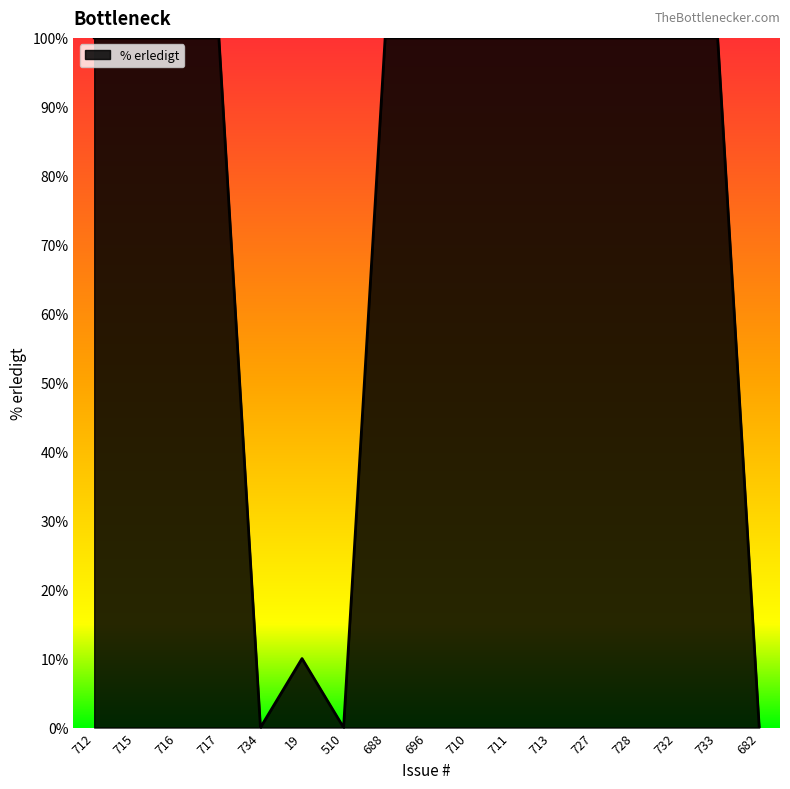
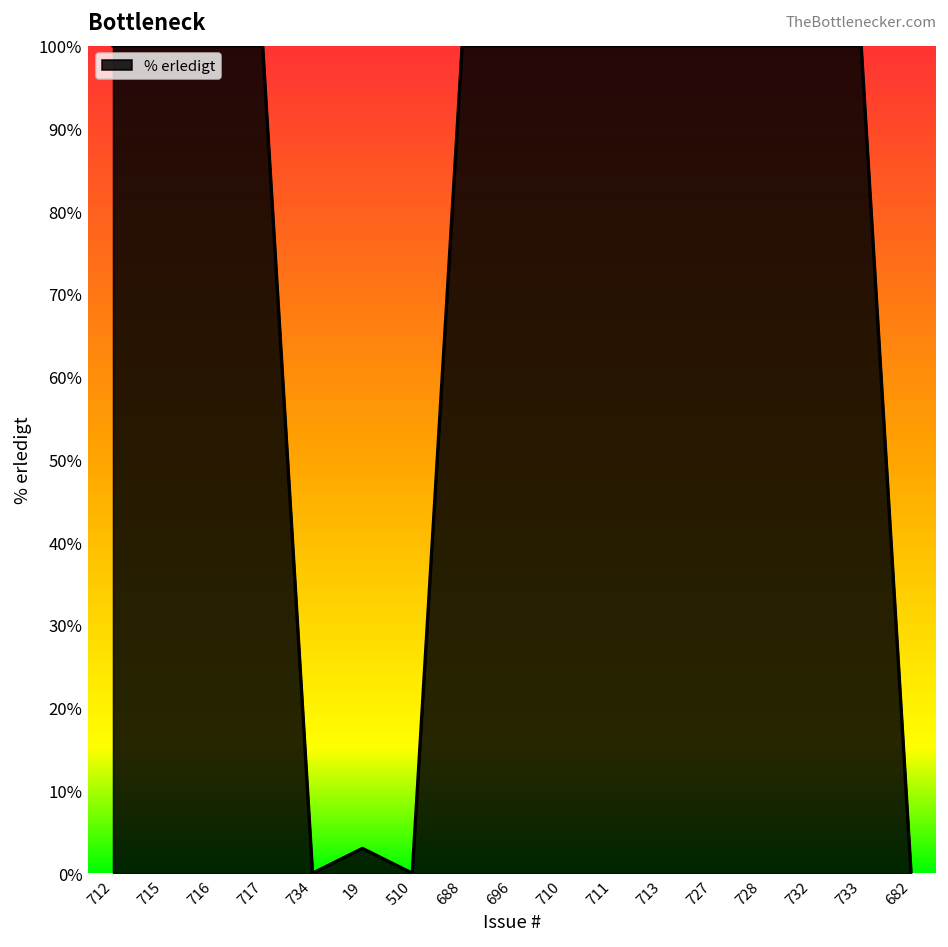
19: 10% -> 3%
